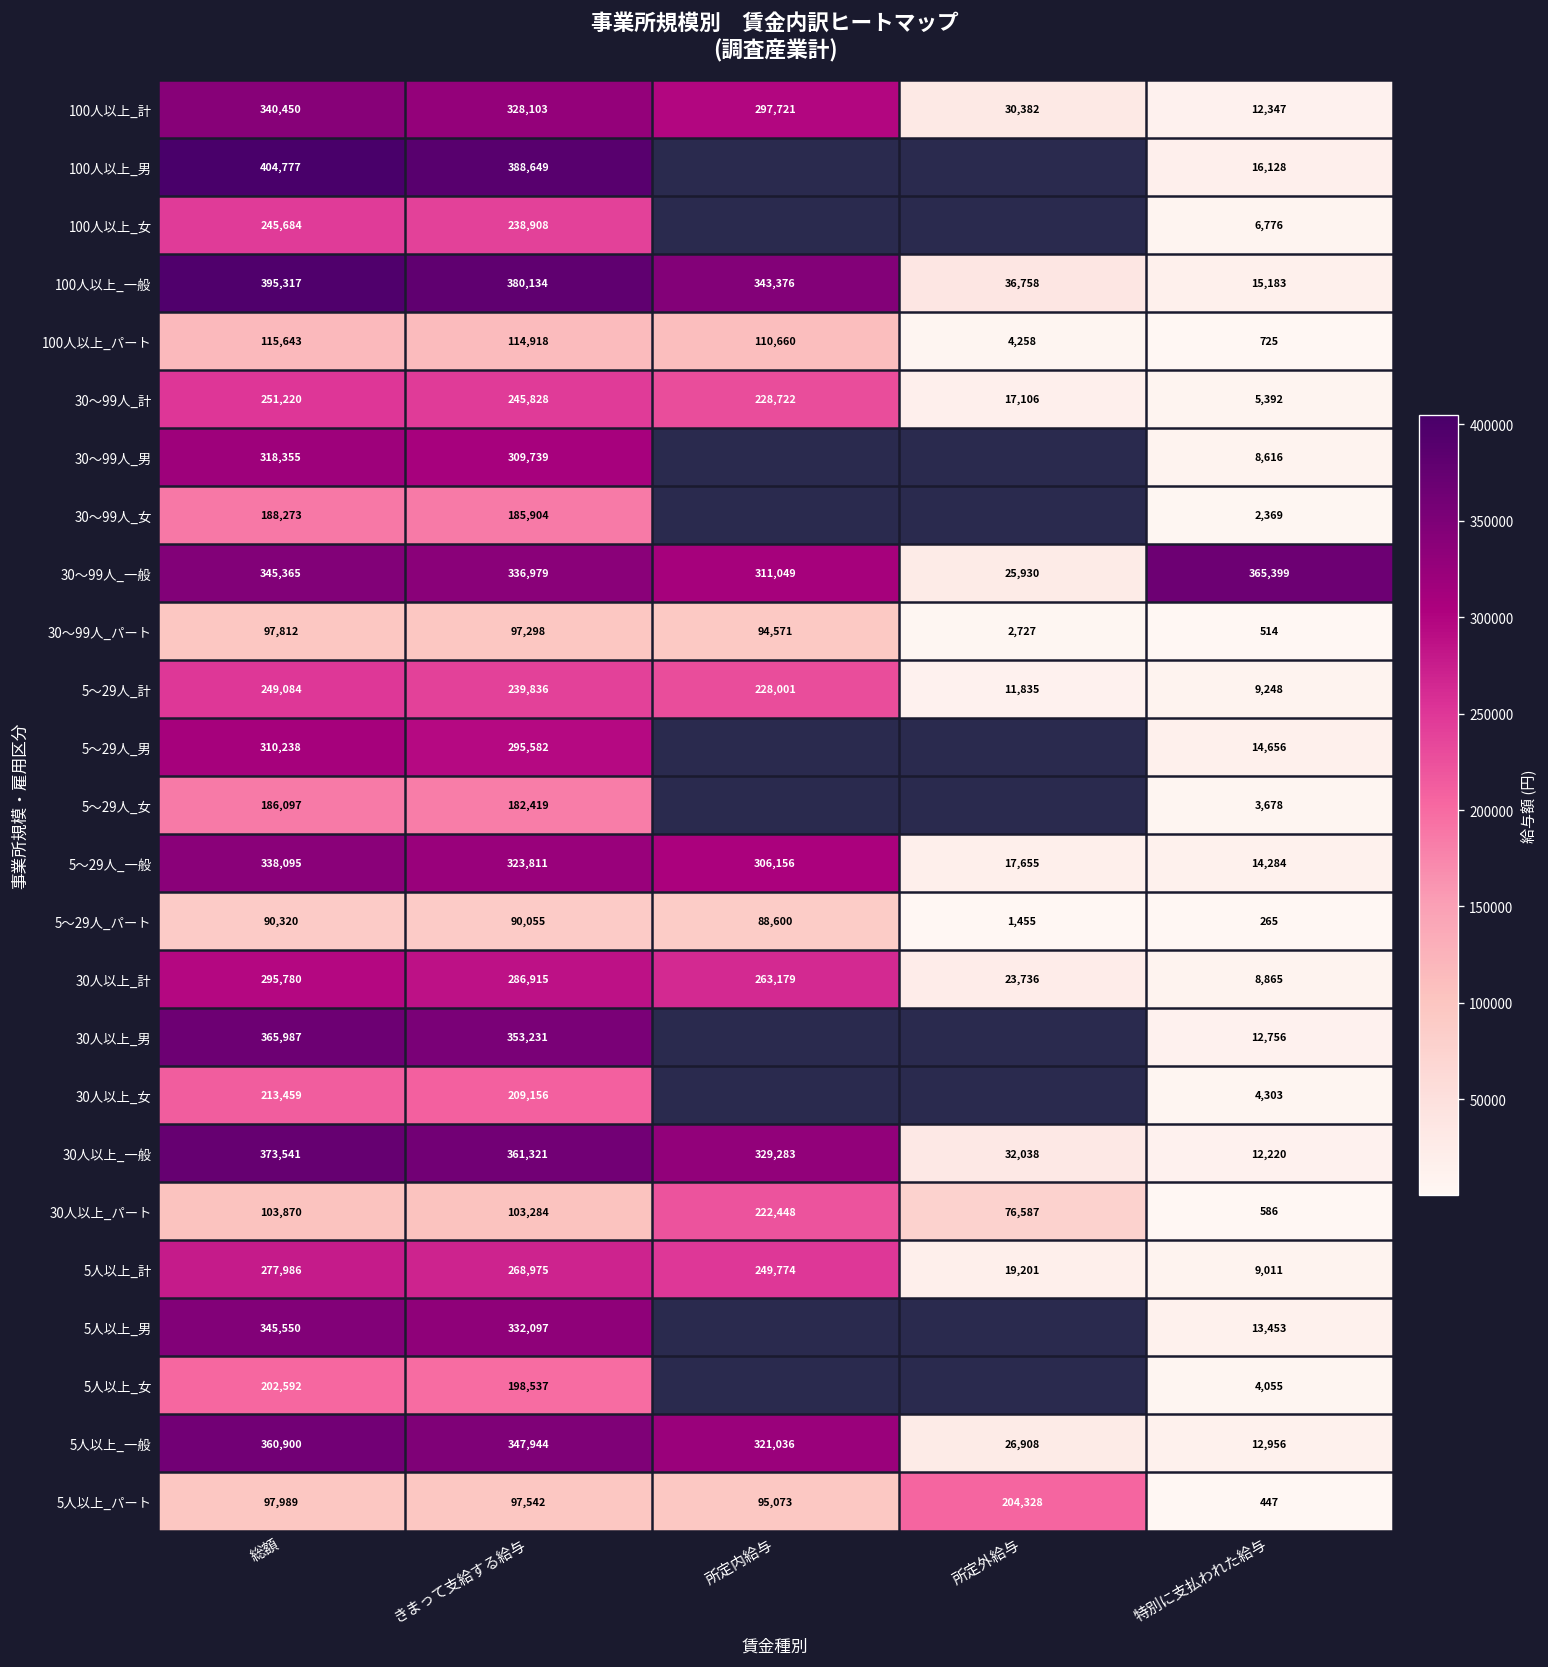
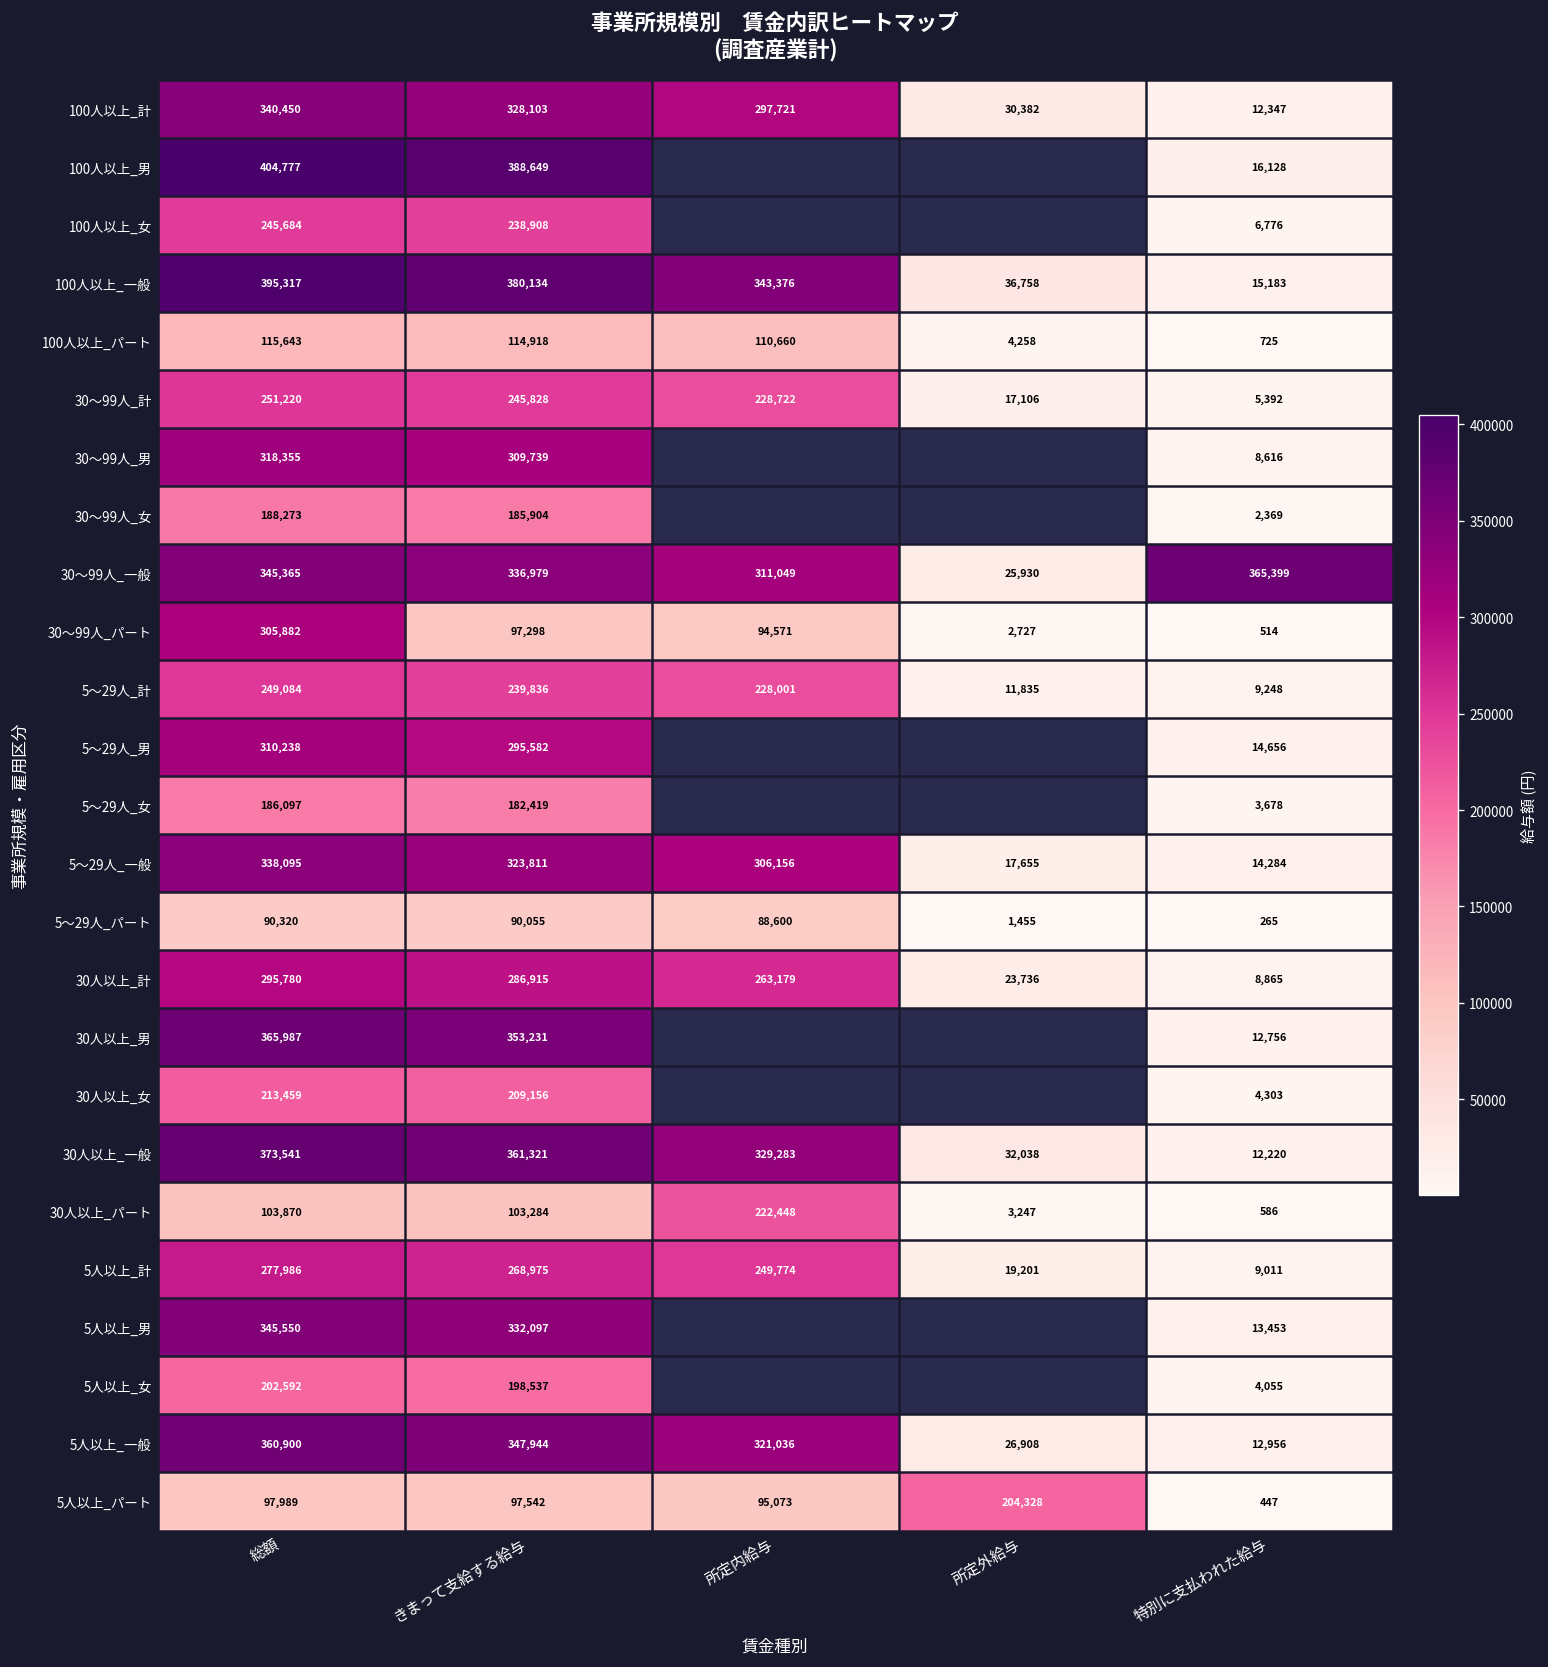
30～99人_パート, 総額: 97,812 -> 305,882
30人以上_パート, 所定外給与: 76,587 -> 3,247
